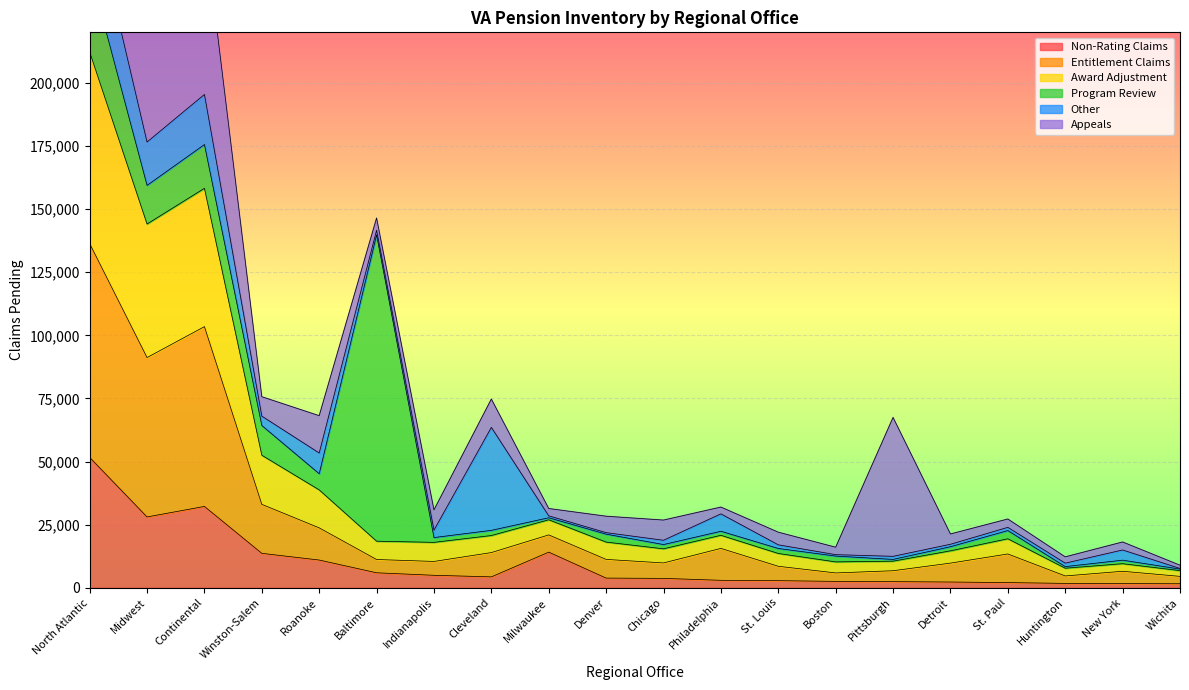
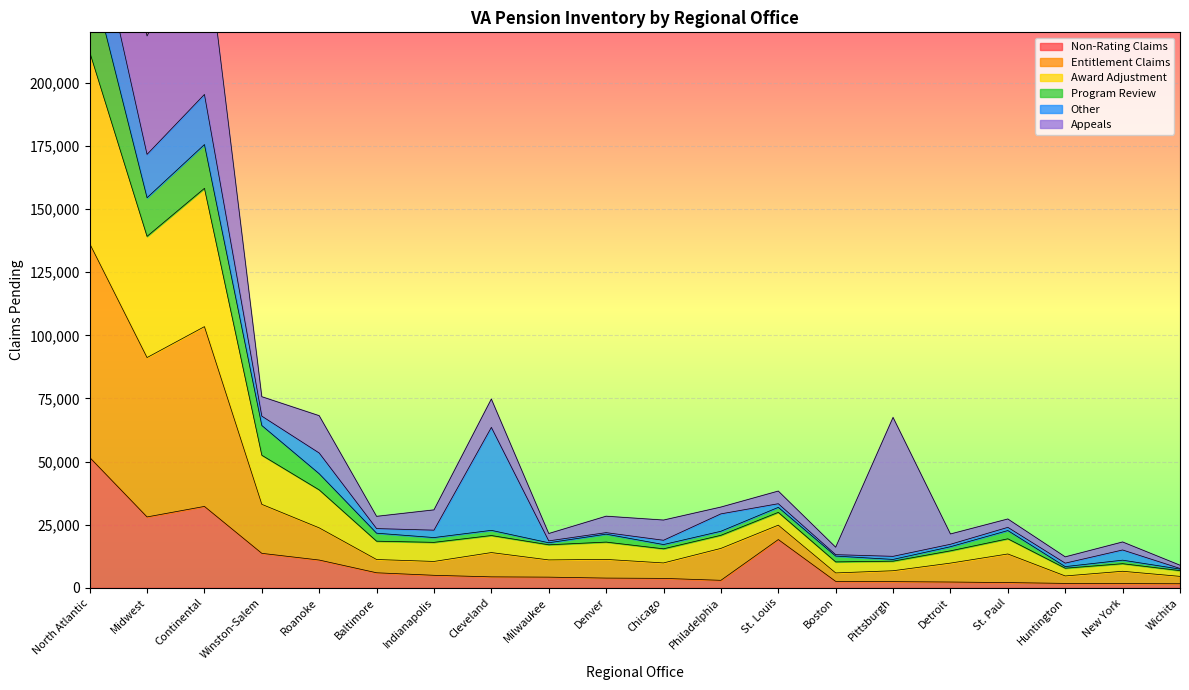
Award Adjustment, Midwest: 53,000 -> 48,000
Program Review, Baltimore: 121,000 -> 3,000
Non-Rating Claims, Milwaukee: 14,000 -> 4,000
Non-Rating Claims, St. Louis: 3,000 -> 19,000
